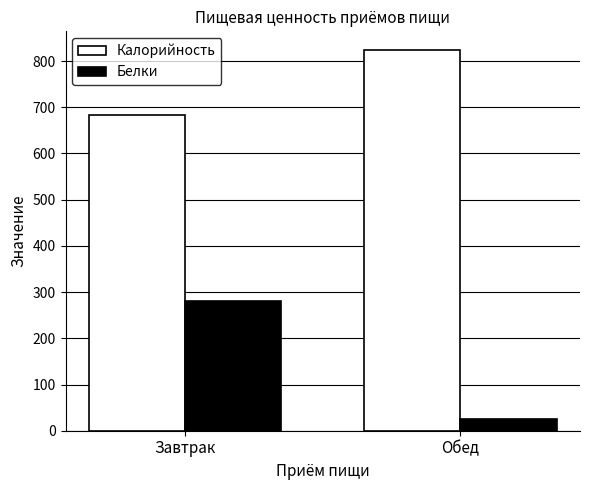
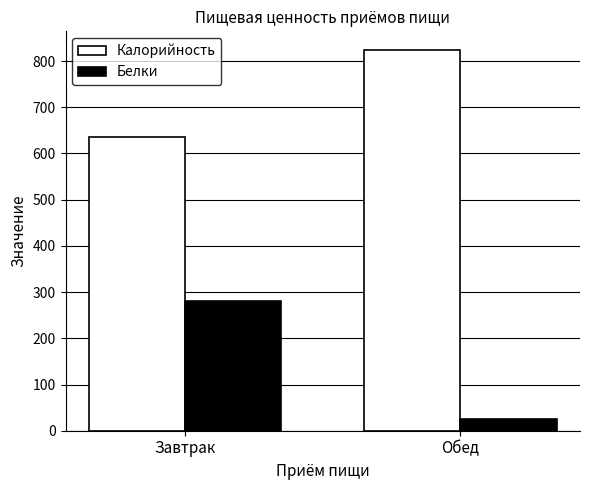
Калорийность, Завтрак: 680 -> 640
